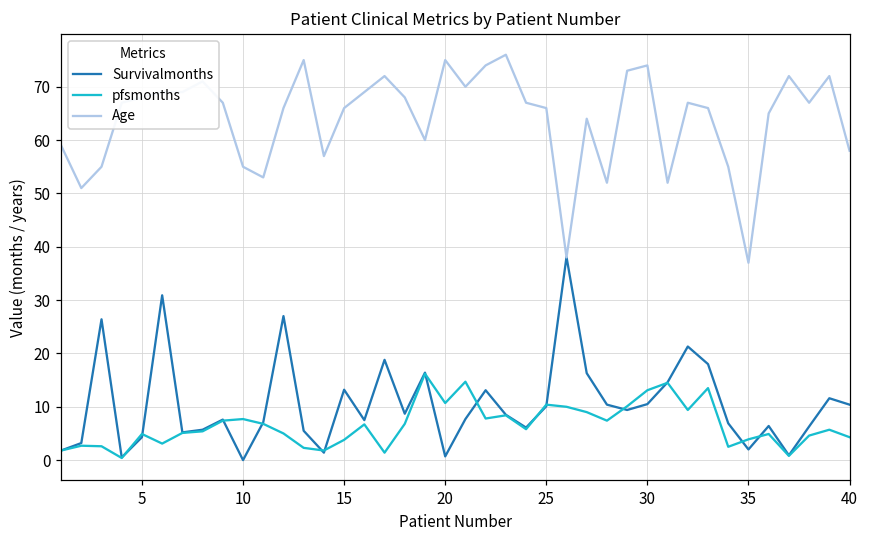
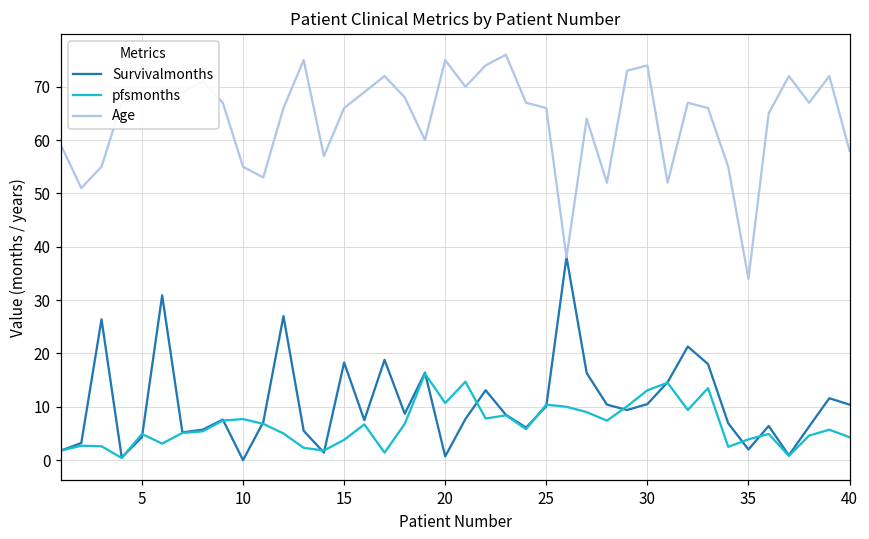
Survivalmonths, 15: 13 -> 18
Age, 35: 37 -> 34
